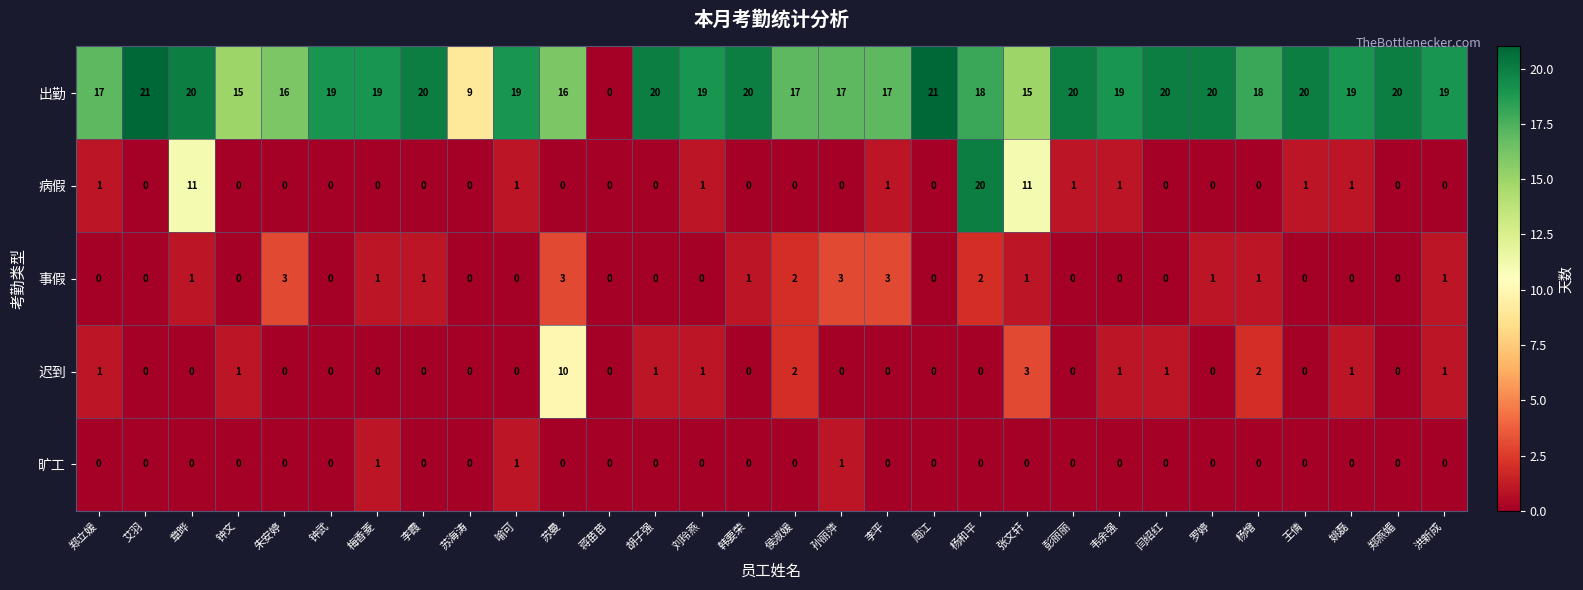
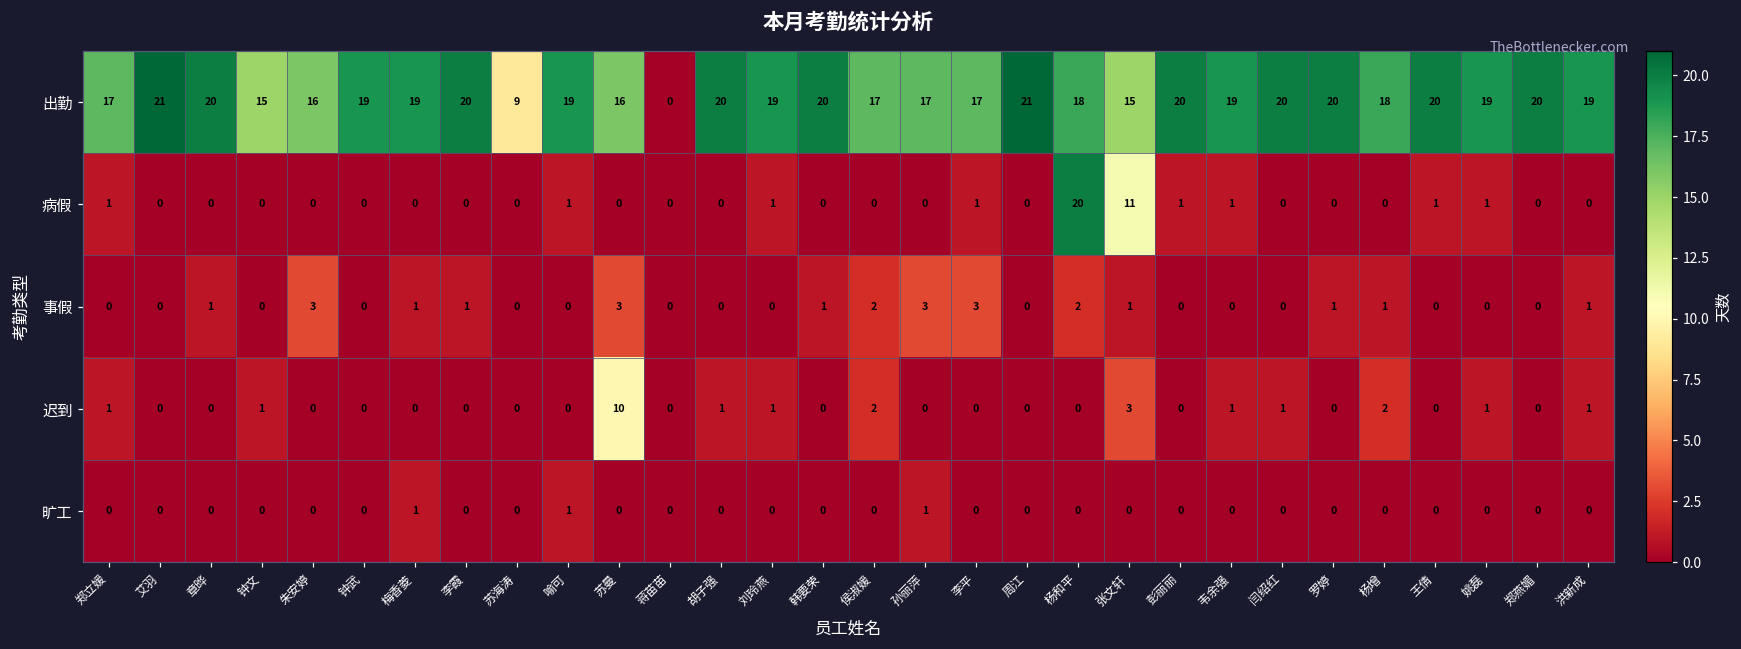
病假, 章晔: 11 -> 0
